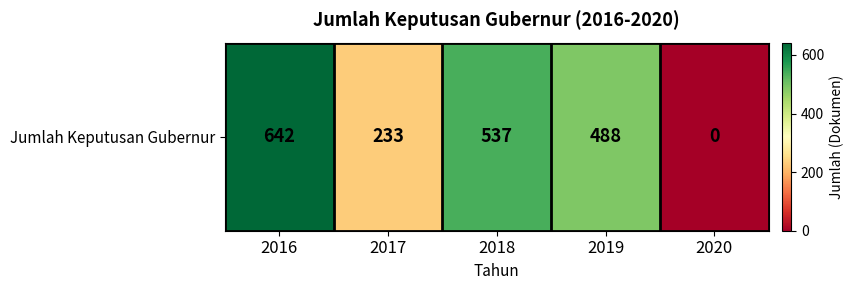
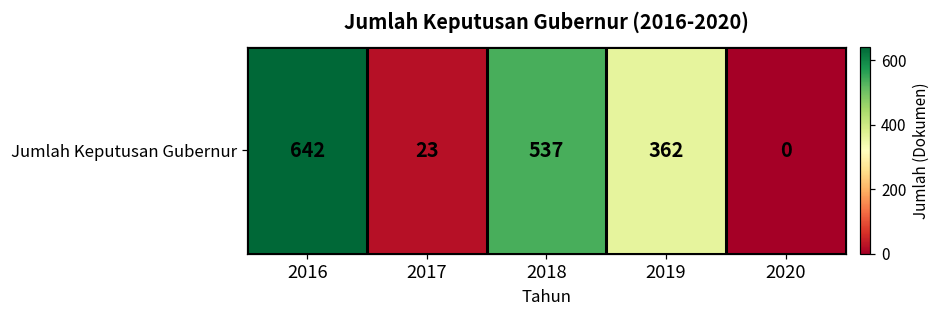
Jumlah Keputusan Gubernur, 2017: 233 -> 23
Jumlah Keputusan Gubernur, 2019: 488 -> 362
